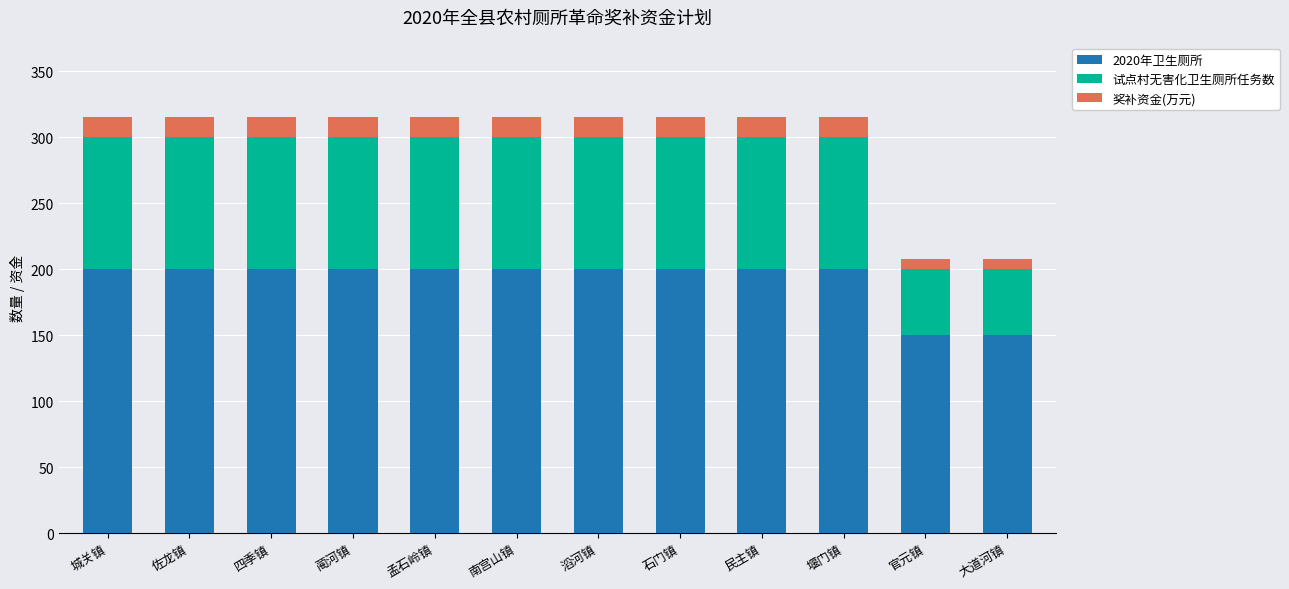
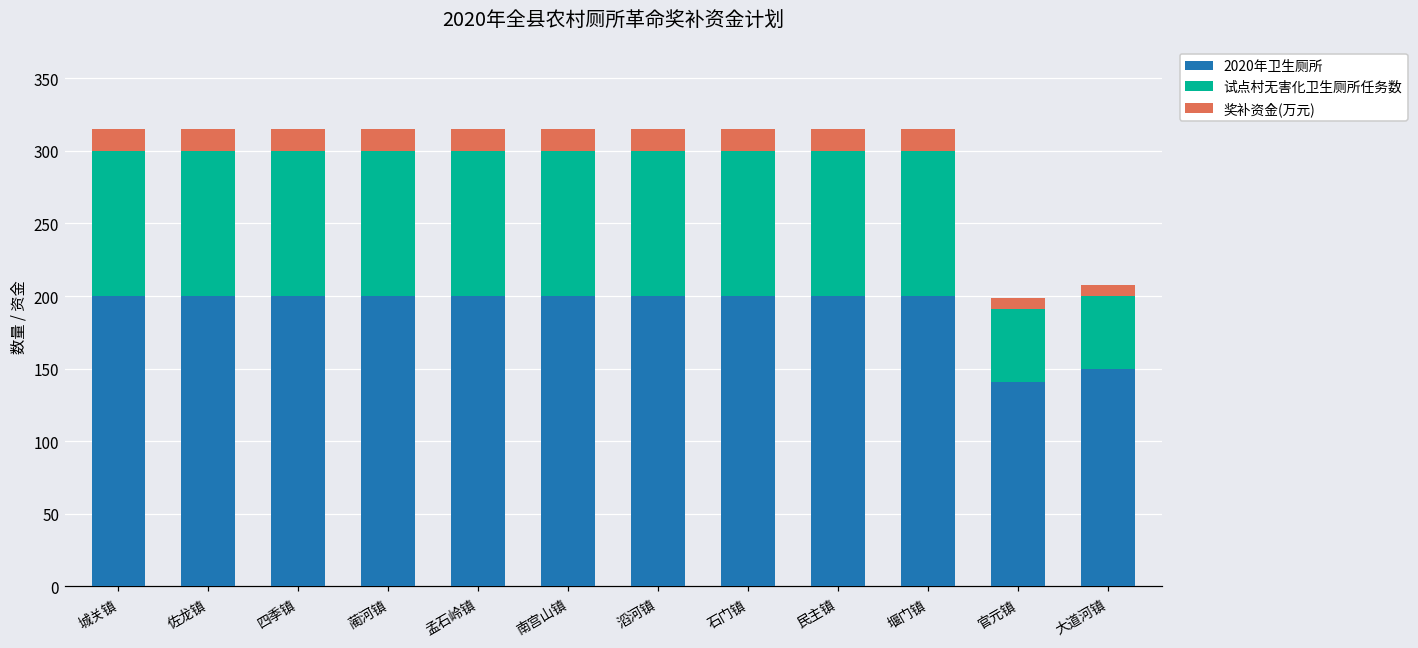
2020年卫生厕所, 官元镇: 150 -> 141
